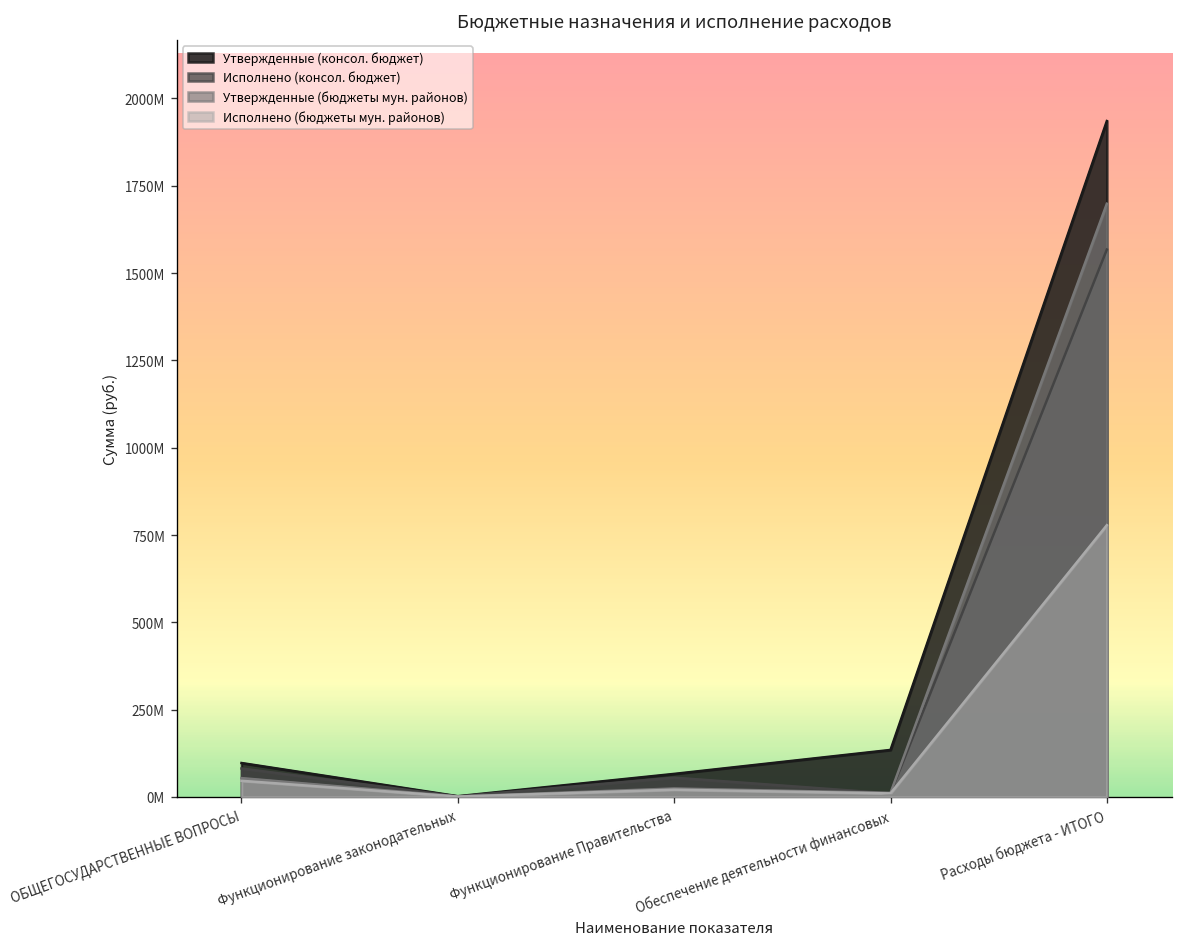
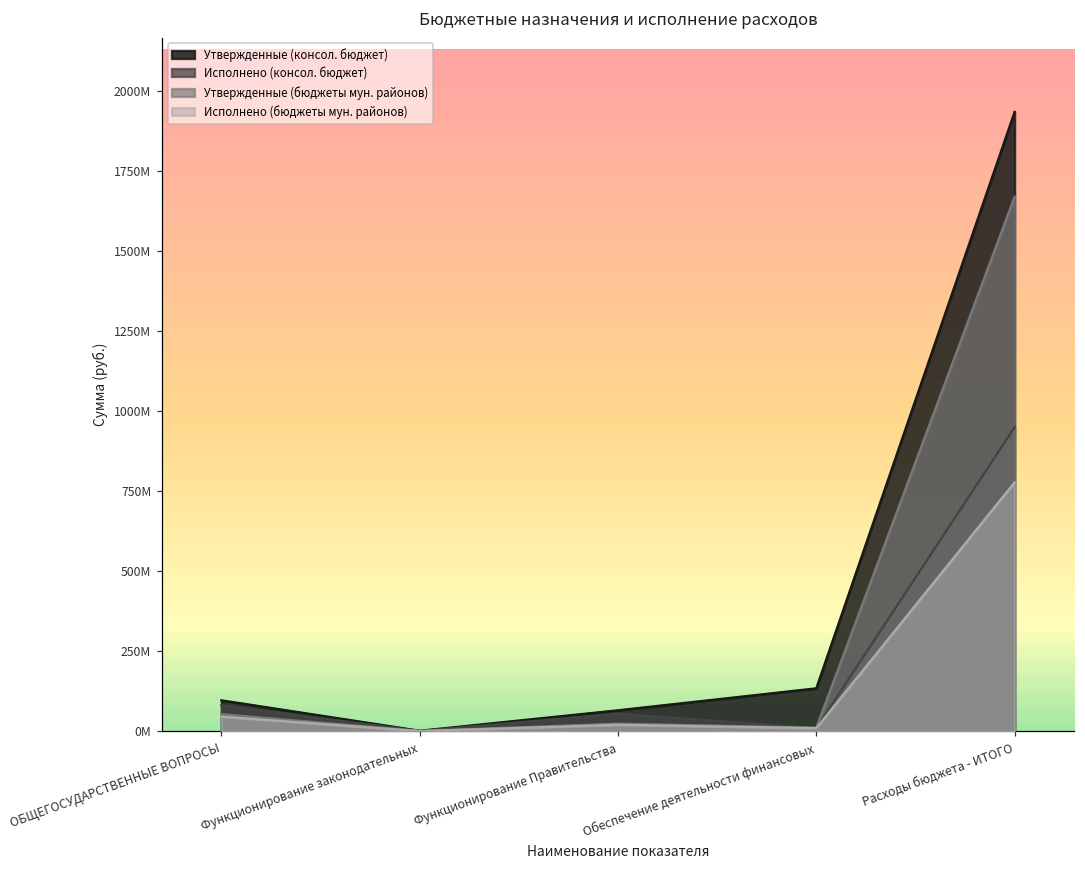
Исполнено (консол. бюджет), Расходы бюджета - ИТОГО: 1570000000 -> 950000000
Утвержденные (бюджеты мун. районов), Расходы бюджета - ИТОГО: 1700000000 -> 1670000000
